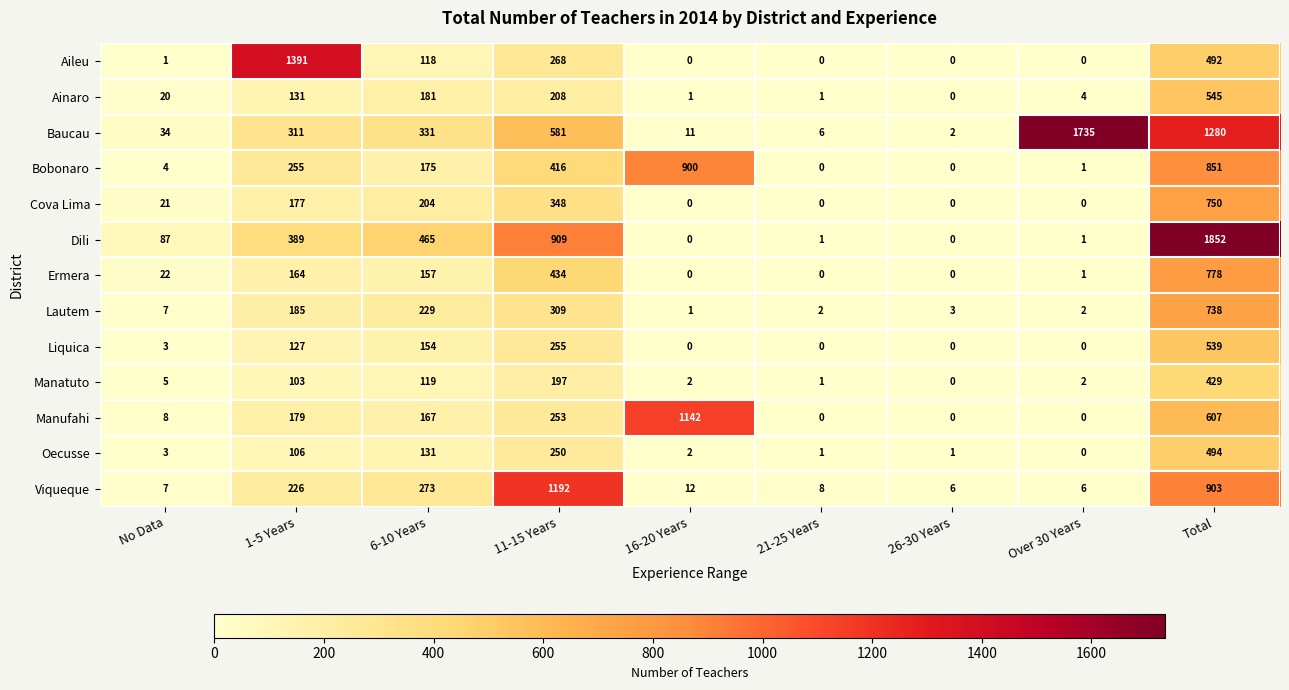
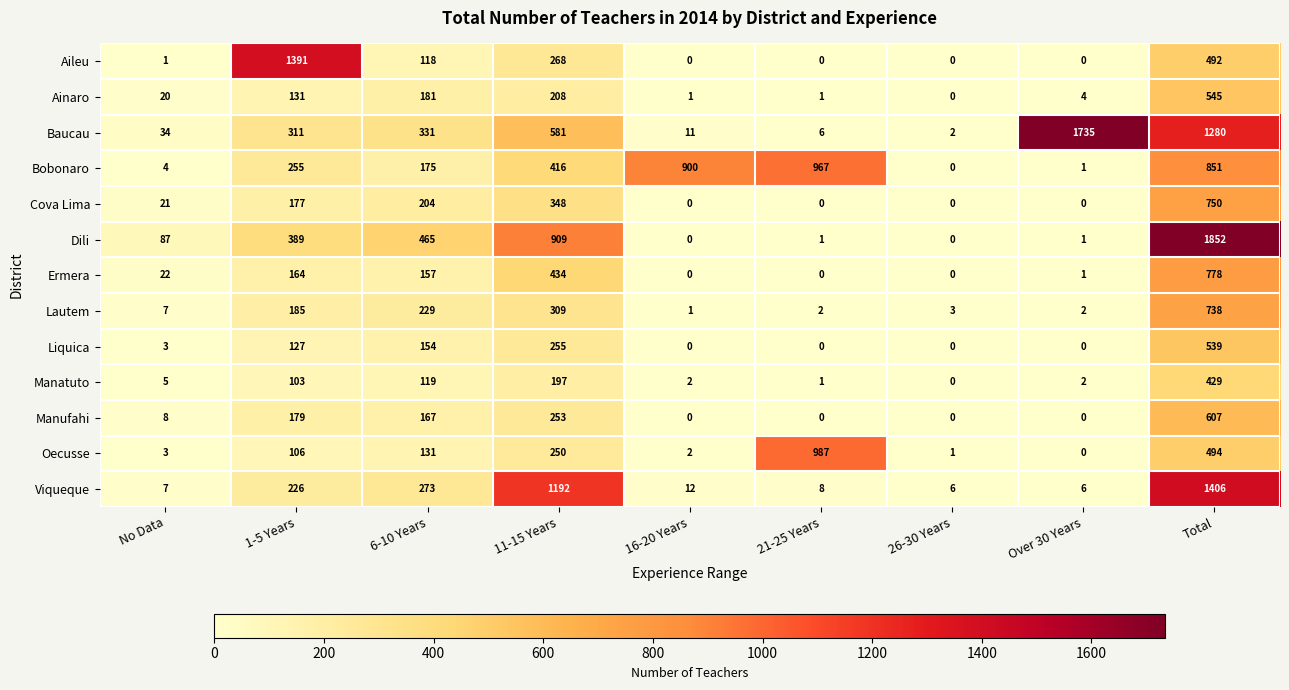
Bobonaro, 21-25 Years: 0 -> 967
Manufahi, 16-20 Years: 1142 -> 0
Oecusse, 21-25 Years: 1 -> 987
Viqueque, Total: 903 -> 1406
